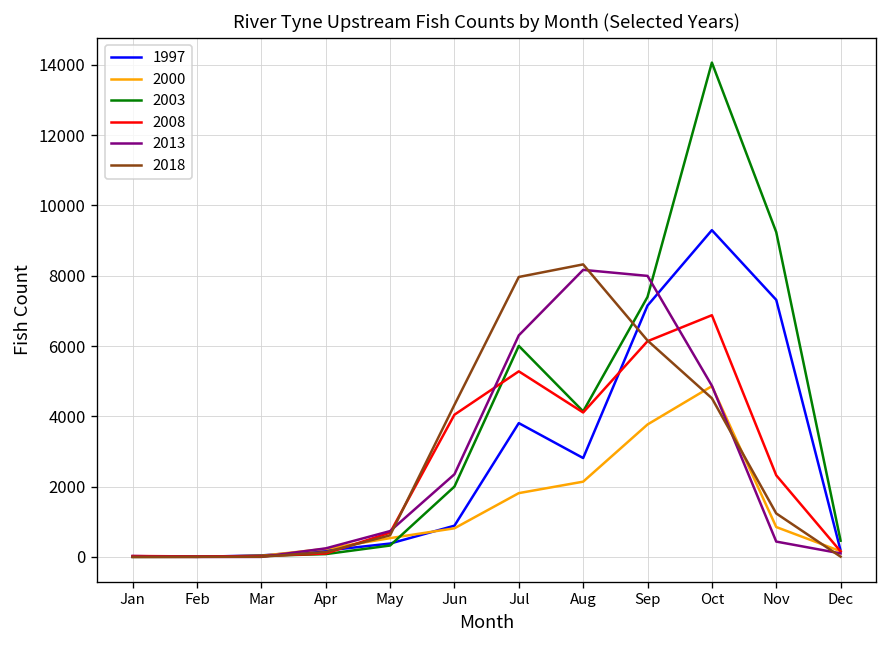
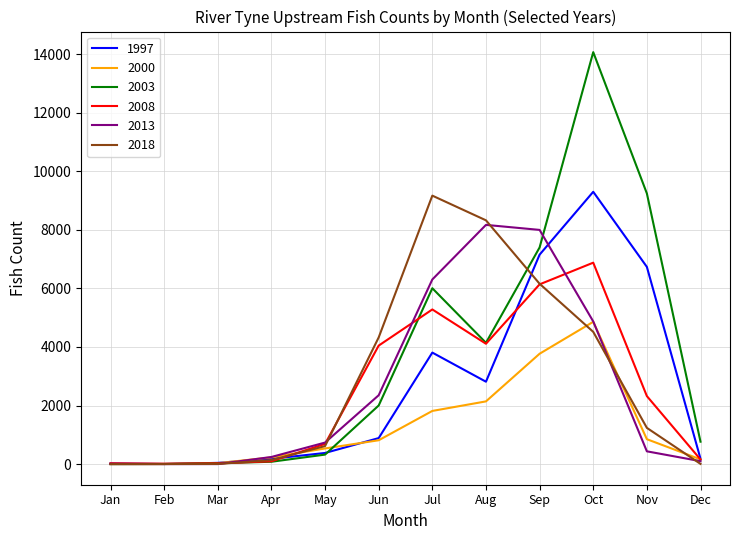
2018, Jul: 8000 -> 9200
1997, Nov: 7300 -> 6700
2003, Dec: 500 -> 800
